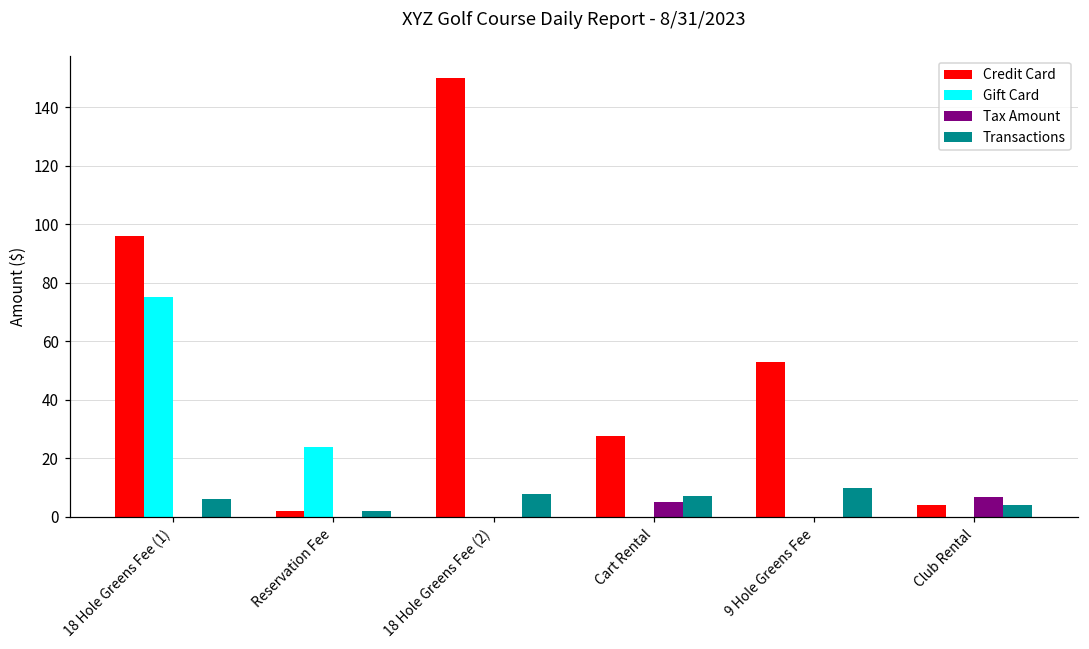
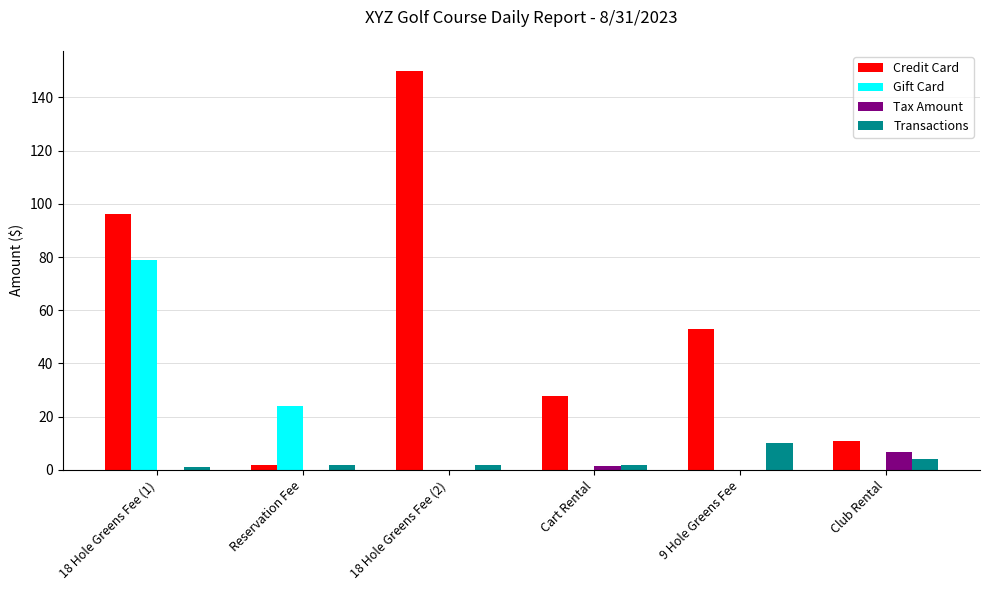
Gift Card, 18 Hole Greens Fee (1): 75 -> 79
Transactions, 18 Hole Greens Fee (1): 6 -> 1
Transactions, 18 Hole Greens Fee (2): 8 -> 2
Tax Amount, Cart Rental: 5 -> 2
Transactions, Cart Rental: 7 -> 2
Credit Card, Club Rental: 4 -> 11
